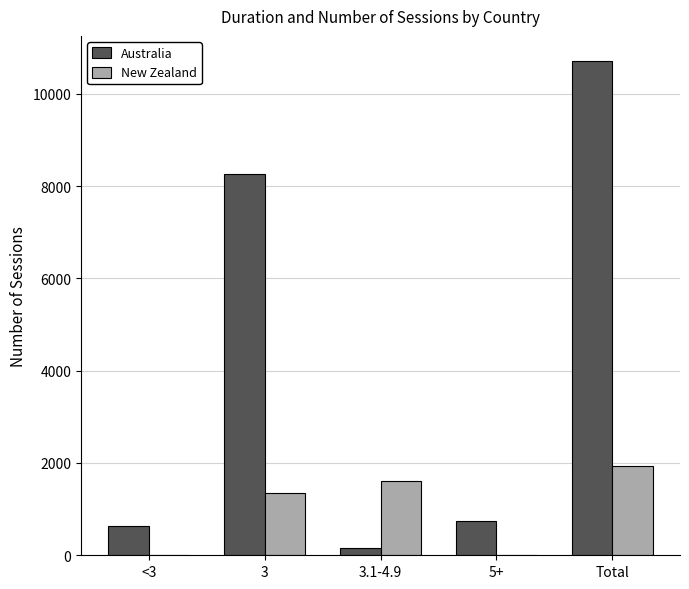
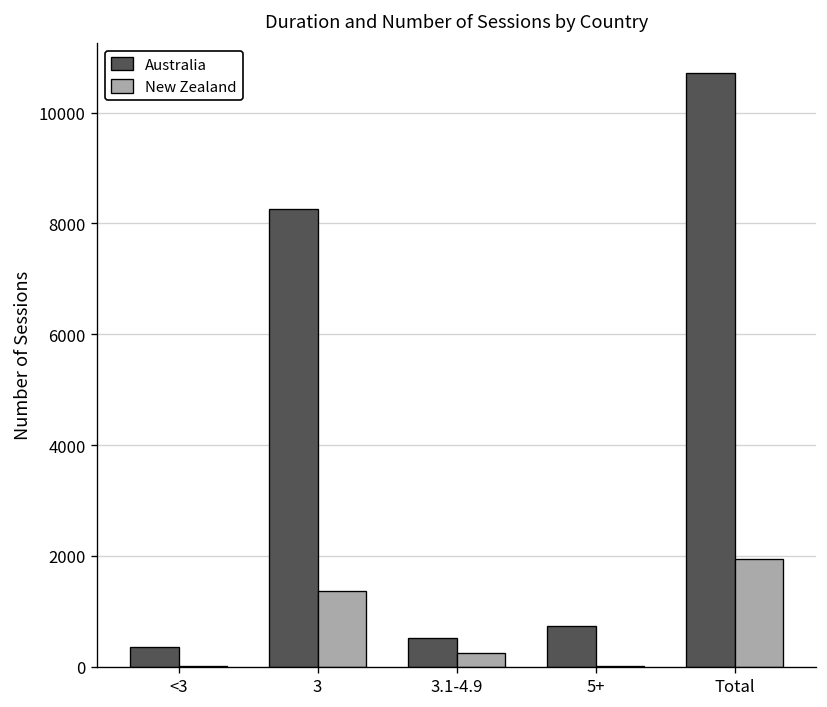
Australia, <3: 600 -> 400
Australia, 3.1-4.9: 200 -> 500
New Zealand, 3.1-4.9: 1600 -> 200
